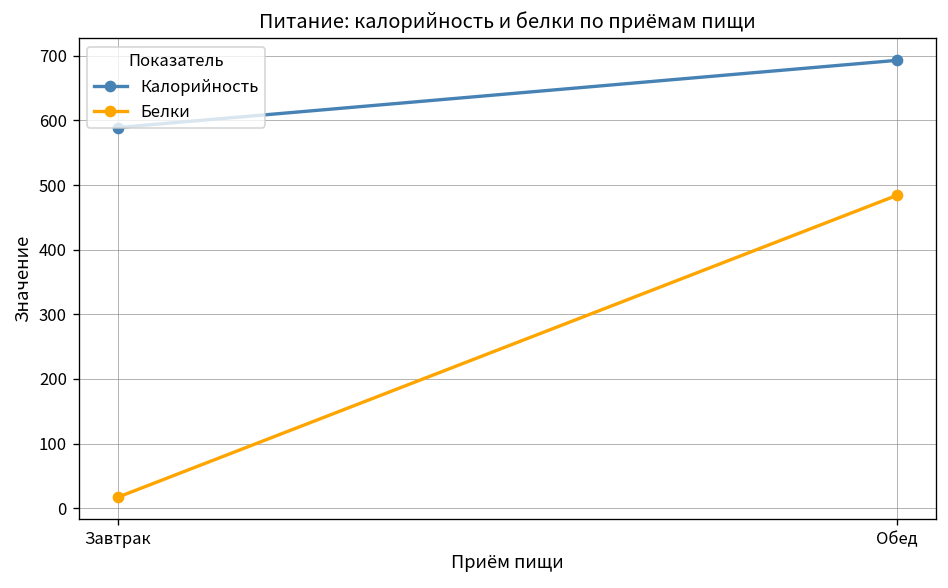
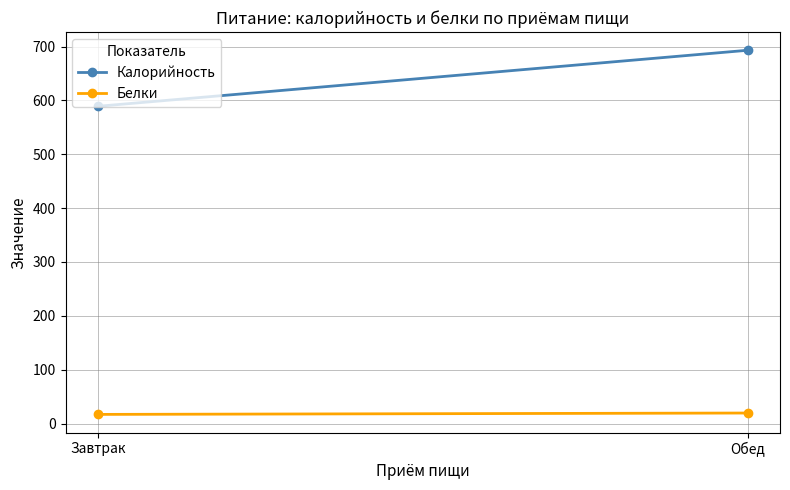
Белки, Обед: 480 -> 20
